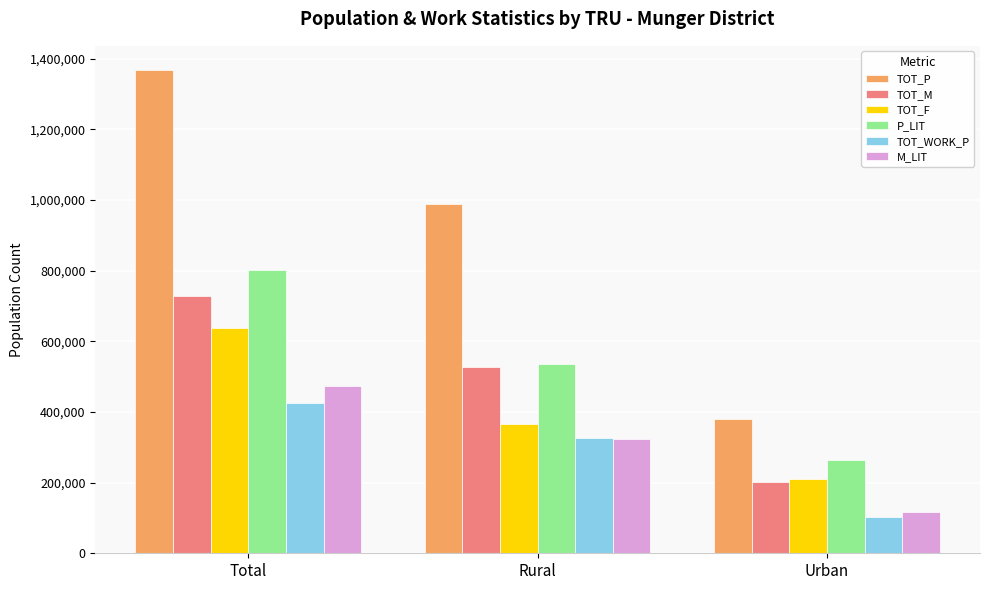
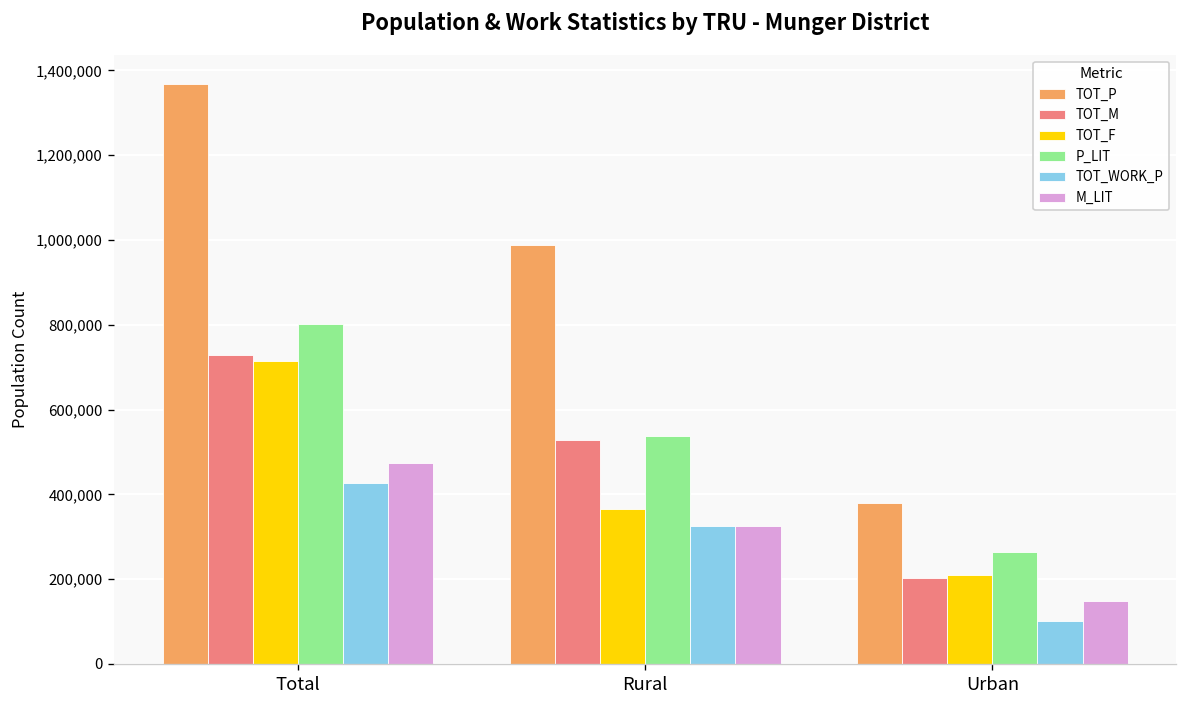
TOT_F, Total: 640,000 -> 720,000
M_LIT, Urban: 120,000 -> 150,000
